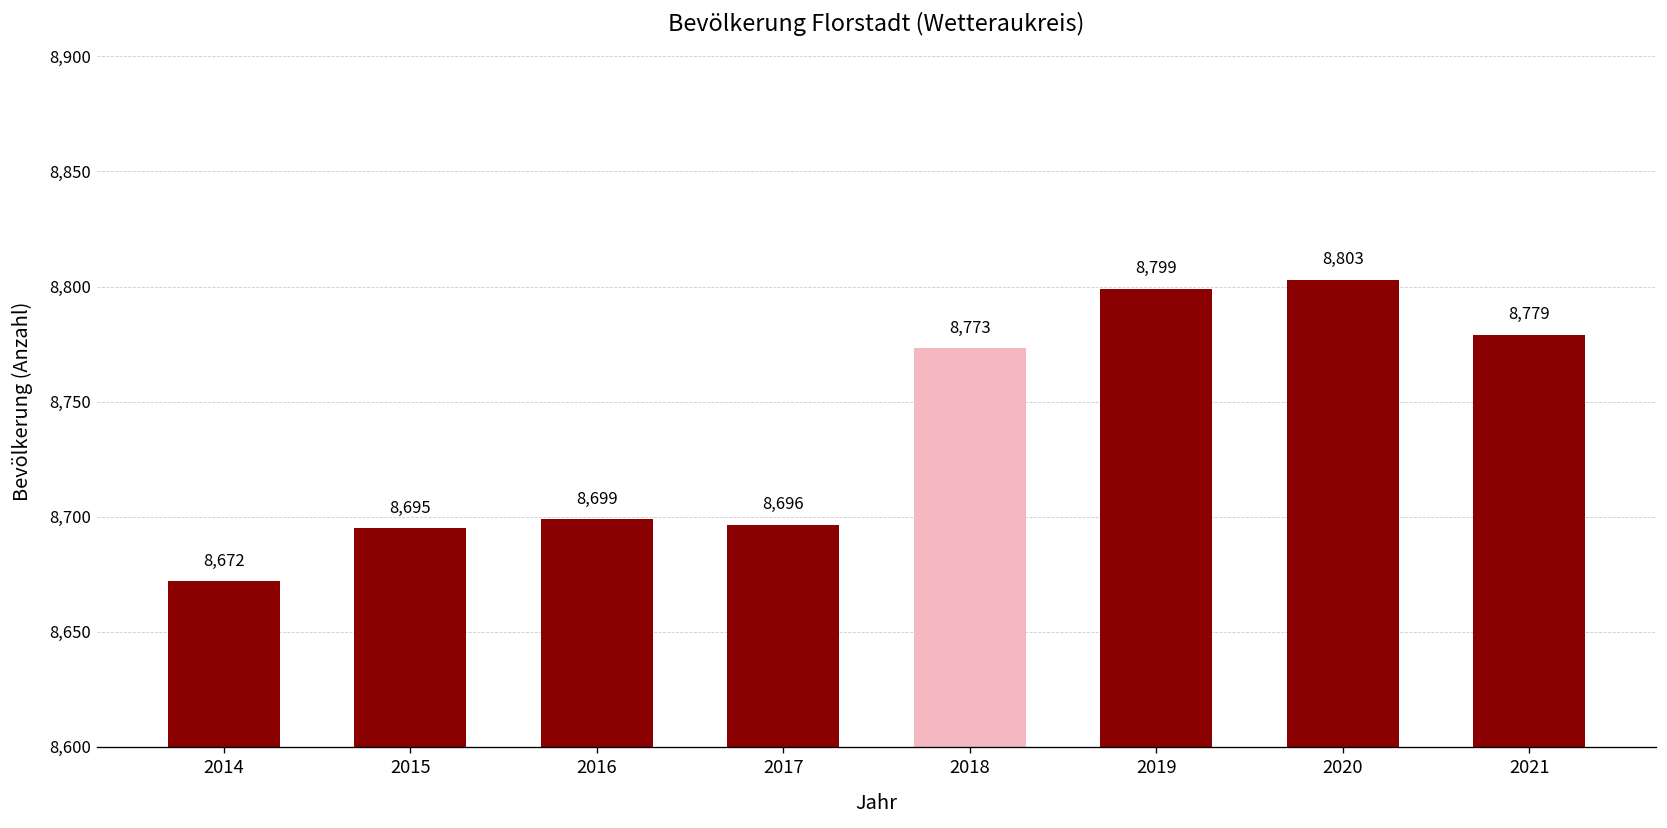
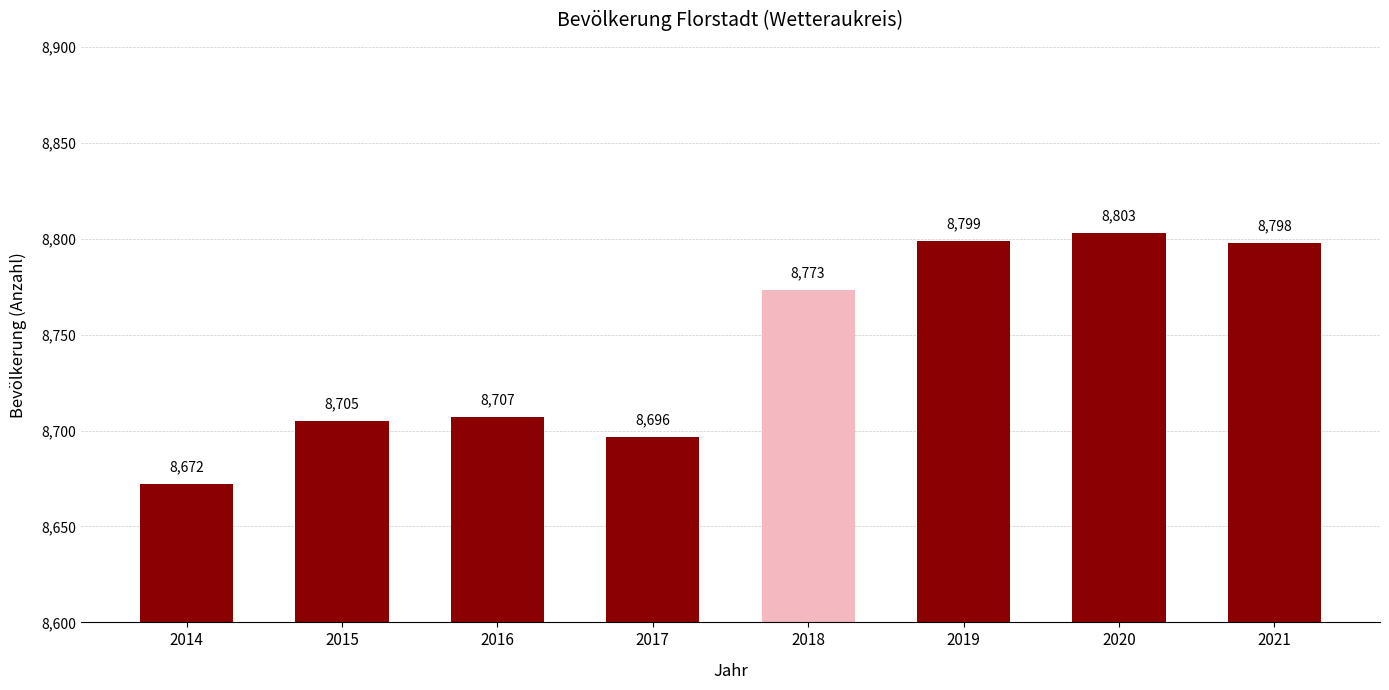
2015: 8,695 -> 8,705
2016: 8,699 -> 8,707
2021: 8,779 -> 8,798
